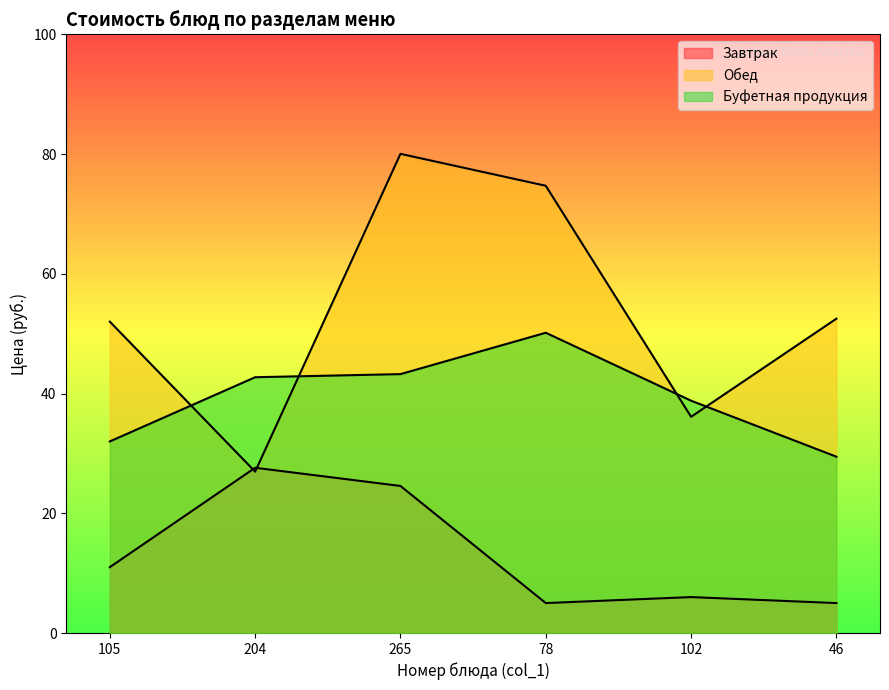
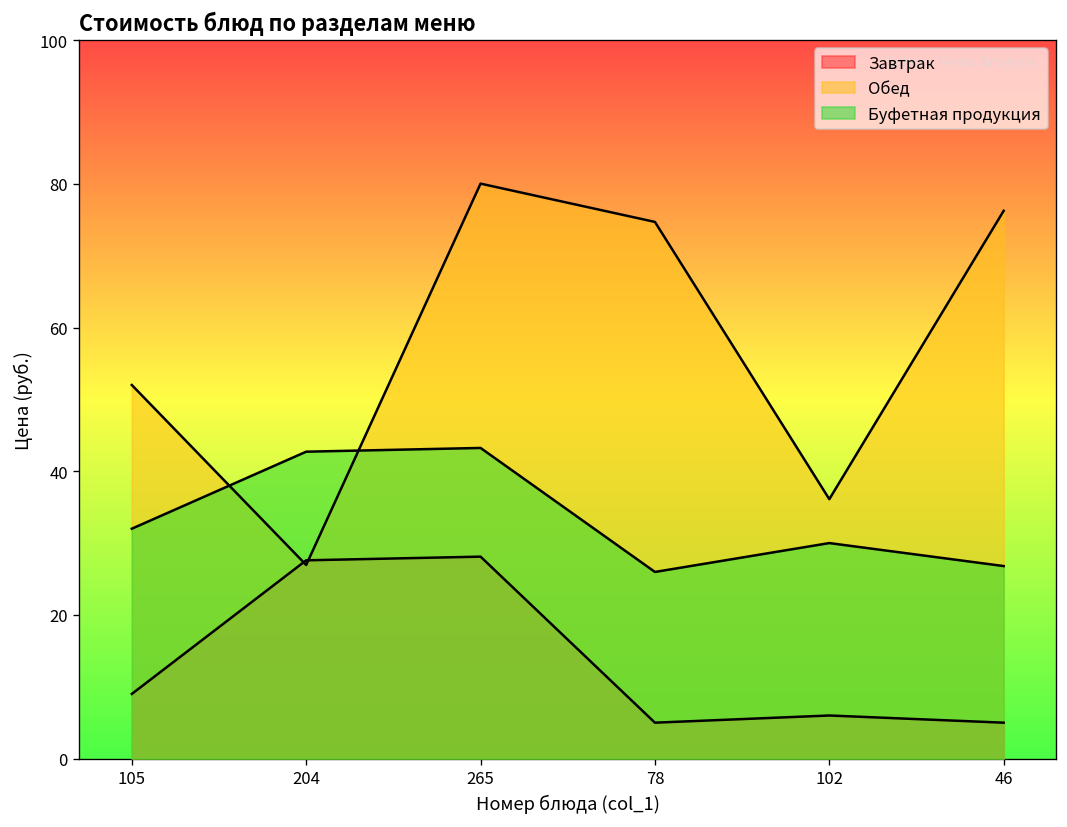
Завтрак, 105: 11 -> 9
Завтрак, 265: 25 -> 28
Буфетная продукция, 78: 50 -> 26
Буфетная продукция, 102: 39 -> 30
Обед, 46: 53 -> 76
Буфетная продукция, 46: 29 -> 27
